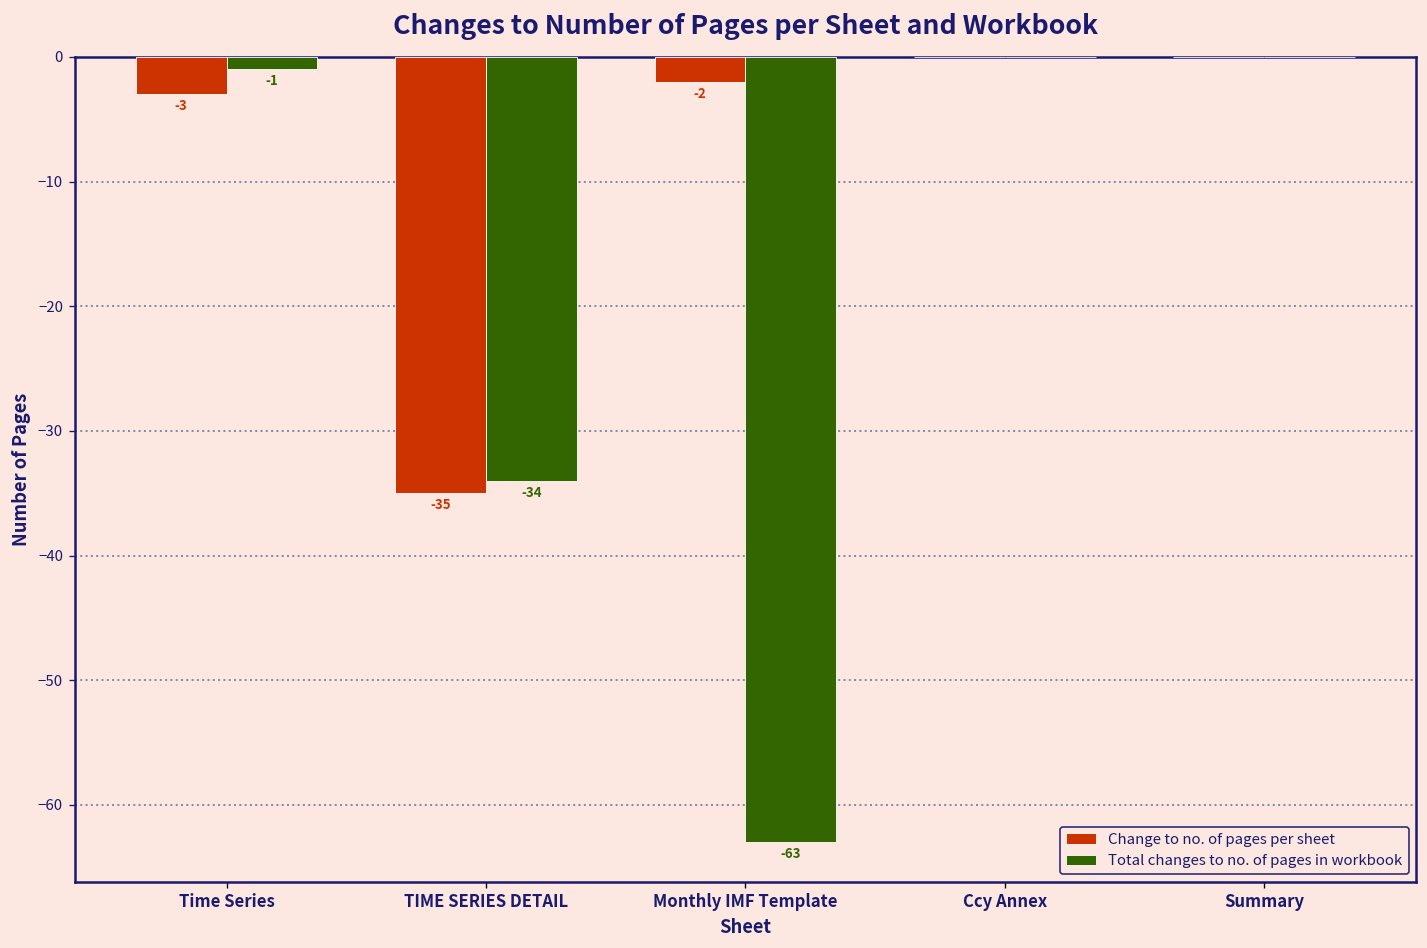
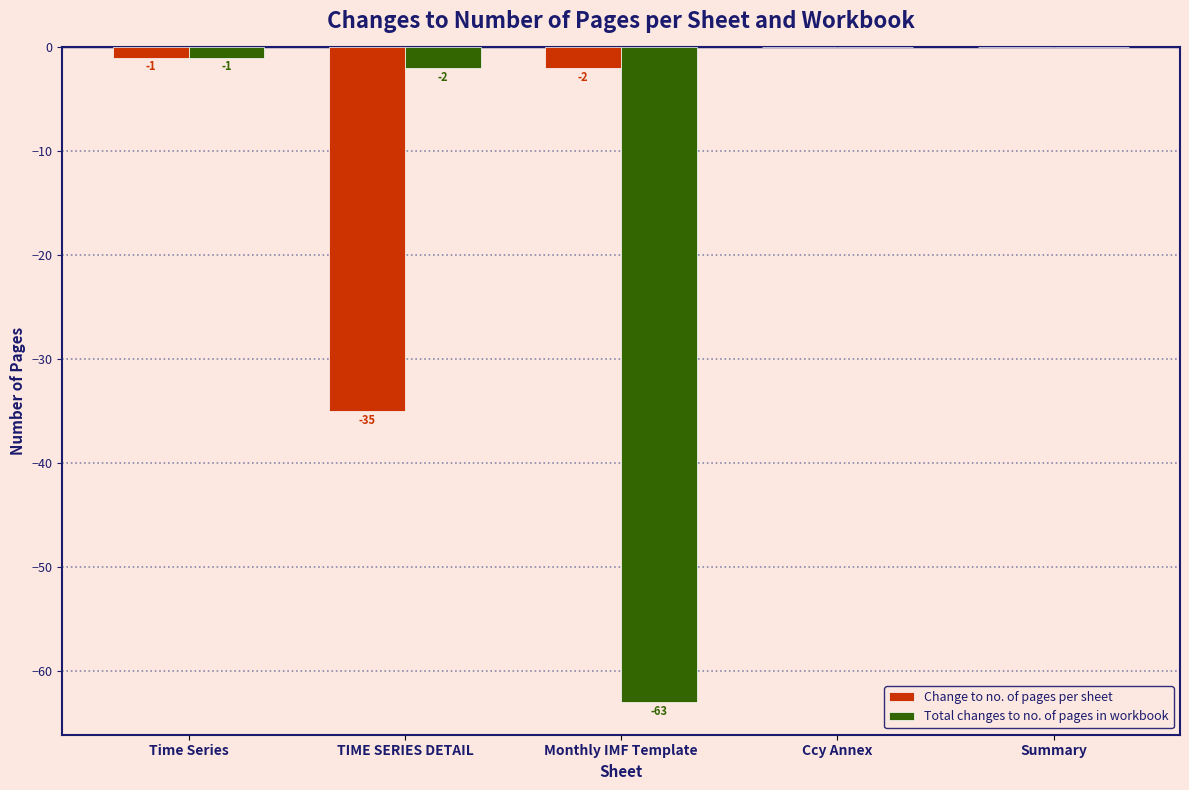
Change to no. of pages per sheet, Time Series: -3 -> -1
Total changes to no. of pages in workbook, TIME SERIES DETAIL: -34 -> -2
